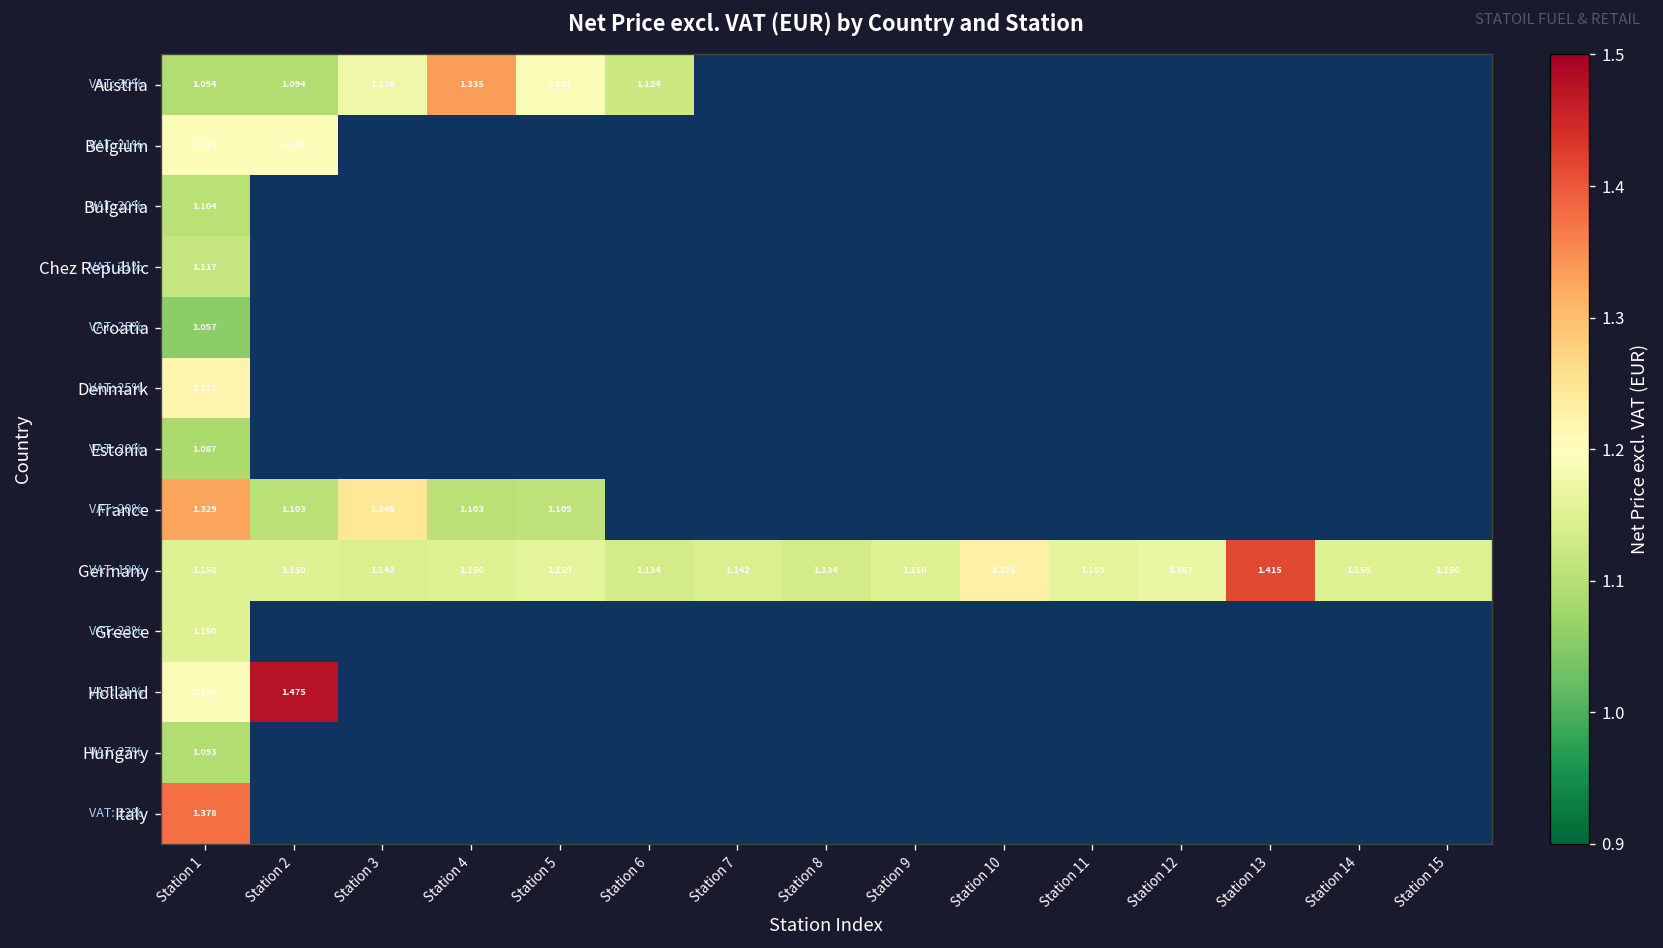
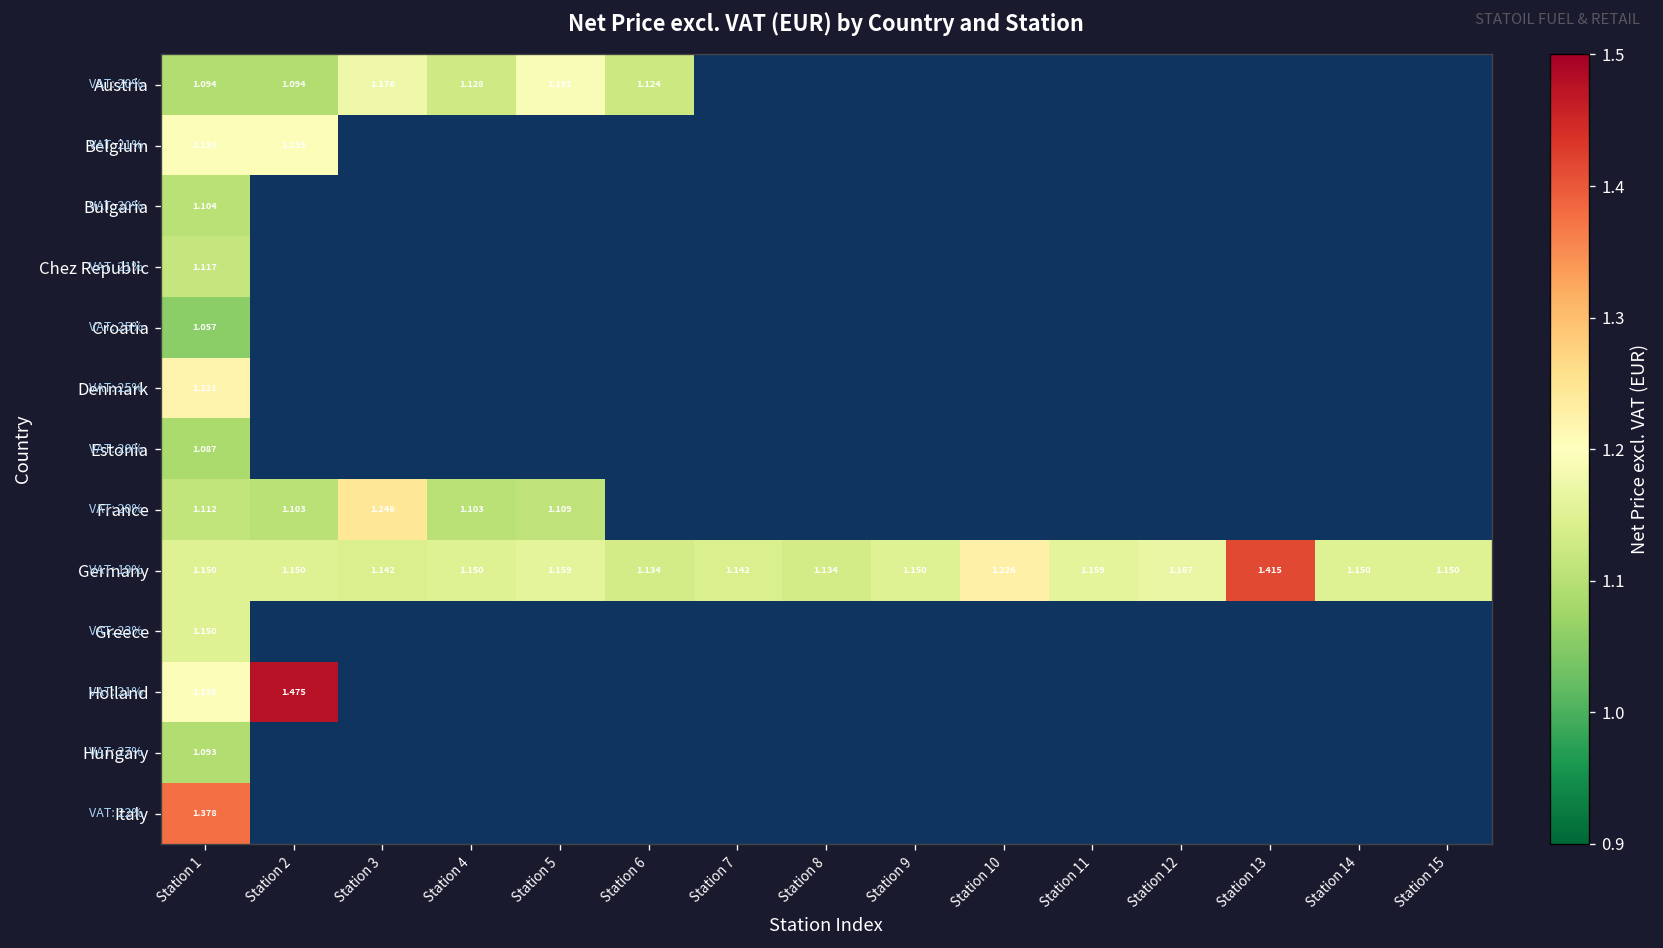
Austria, Station 4: 1.335 -> 1.128
France, Station 1: 1.329 -> 1.112
